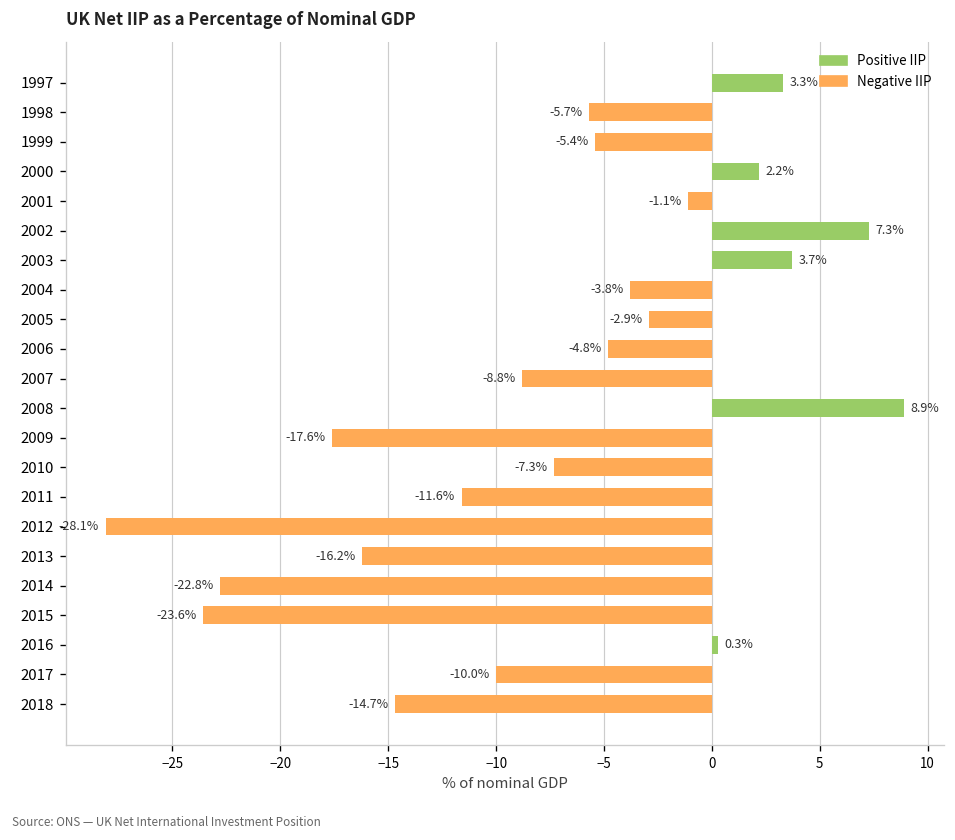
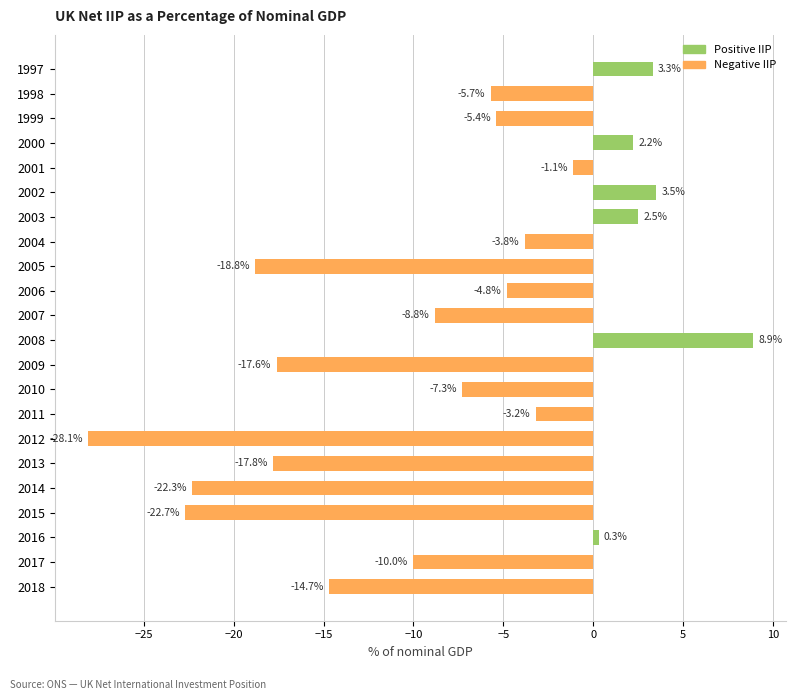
Positive IIP, 2002: 7.3% -> 3.5%
Positive IIP, 2003: 3.7% -> 2.5%
Negative IIP, 2005: -2.9% -> -18.8%
Negative IIP, 2011: -11.6% -> -3.2%
Negative IIP, 2013: -16.2% -> -17.8%
Negative IIP, 2014: -22.8% -> -22.3%
Negative IIP, 2015: -23.6% -> -22.7%
